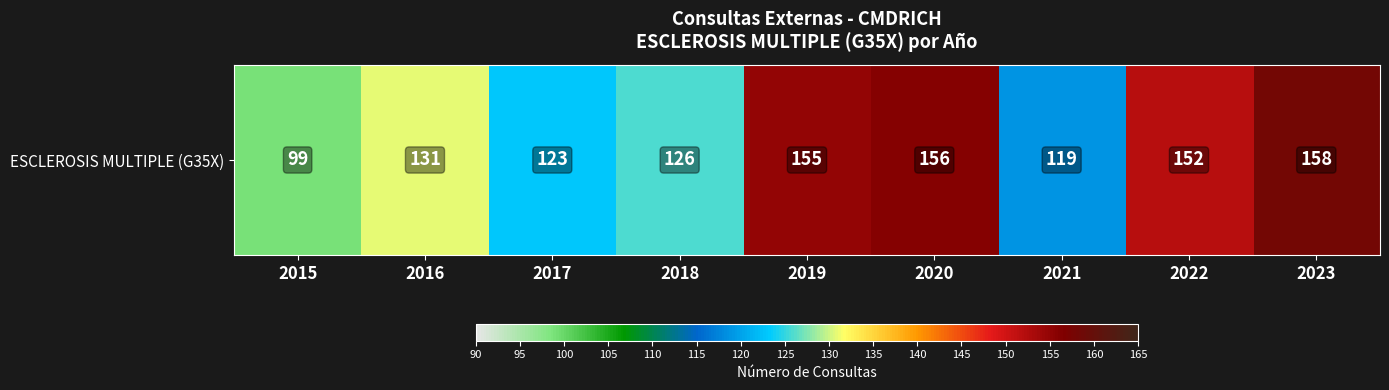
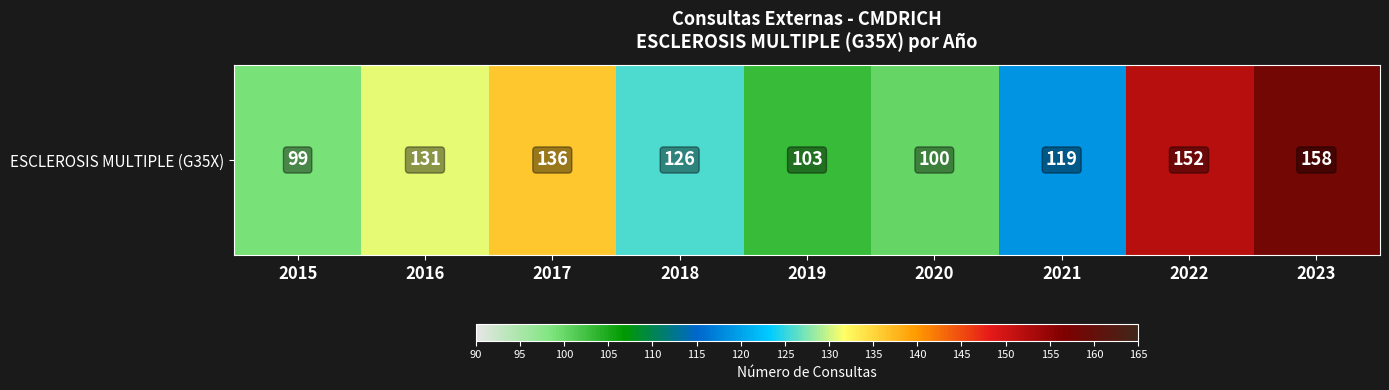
ESCLEROSIS MULTIPLE (G35X), 2017: 123 -> 136
ESCLEROSIS MULTIPLE (G35X), 2019: 155 -> 103
ESCLEROSIS MULTIPLE (G35X), 2020: 156 -> 100
